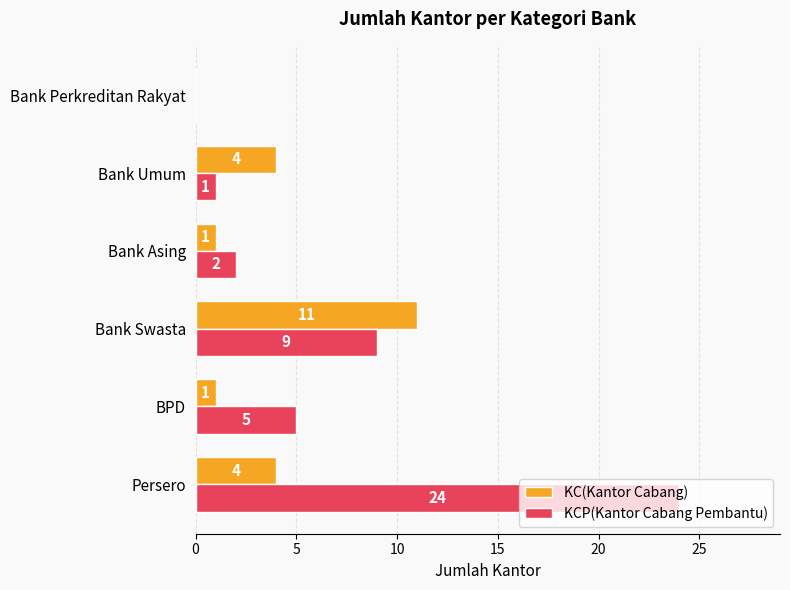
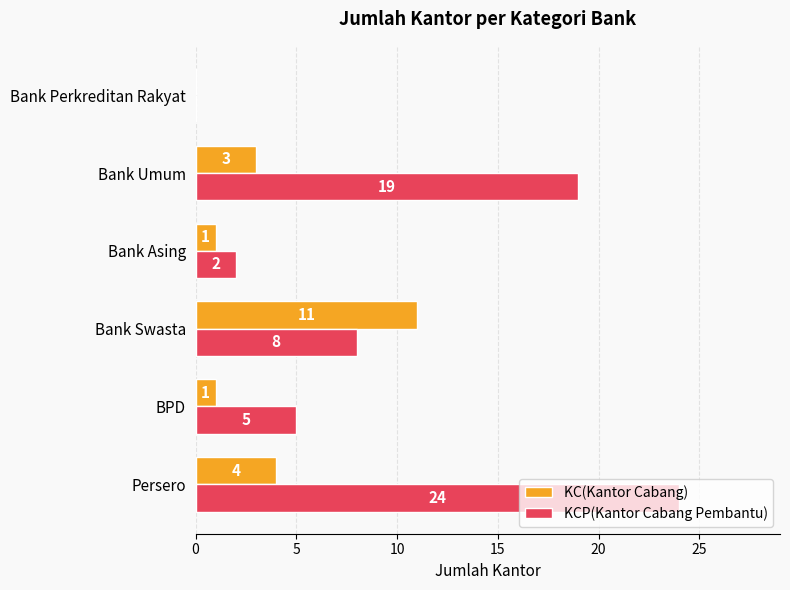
KC(Kantor Cabang), Bank Umum: 4 -> 3
KCP(Kantor Cabang Pembantu), Bank Umum: 1 -> 19
KCP(Kantor Cabang Pembantu), Bank Swasta: 9 -> 8
